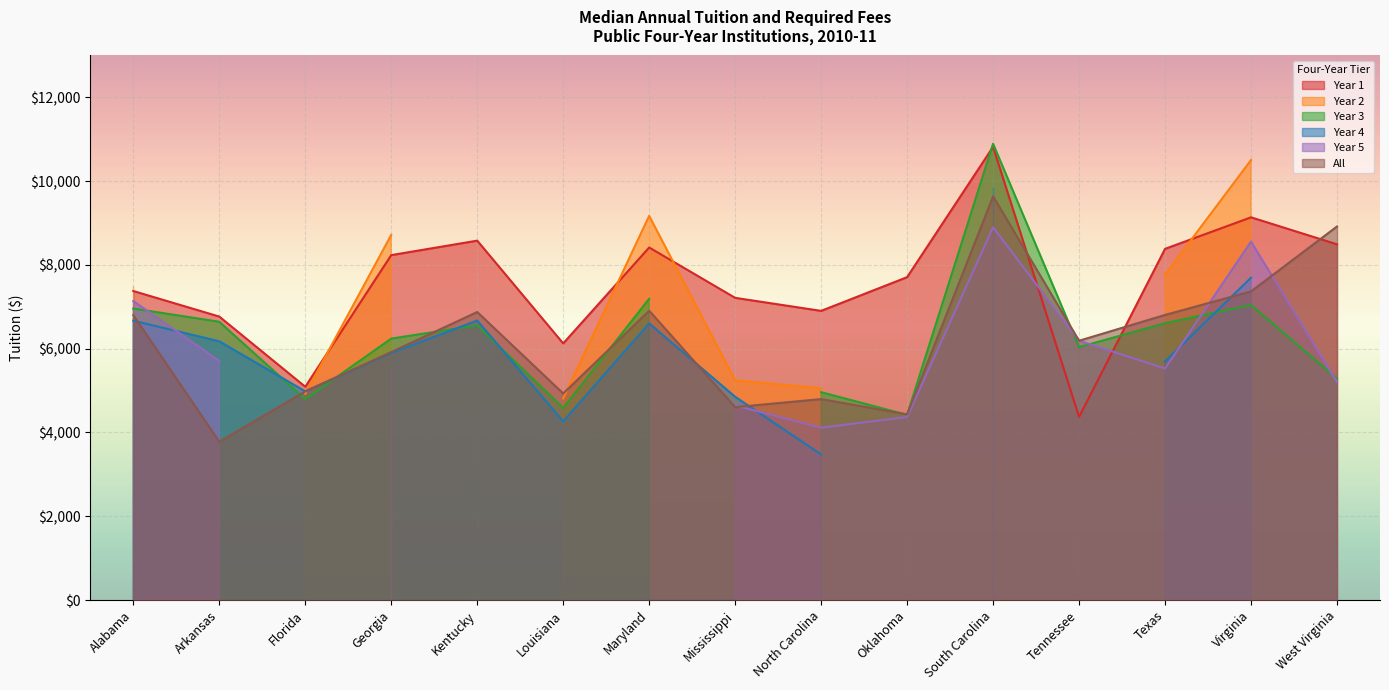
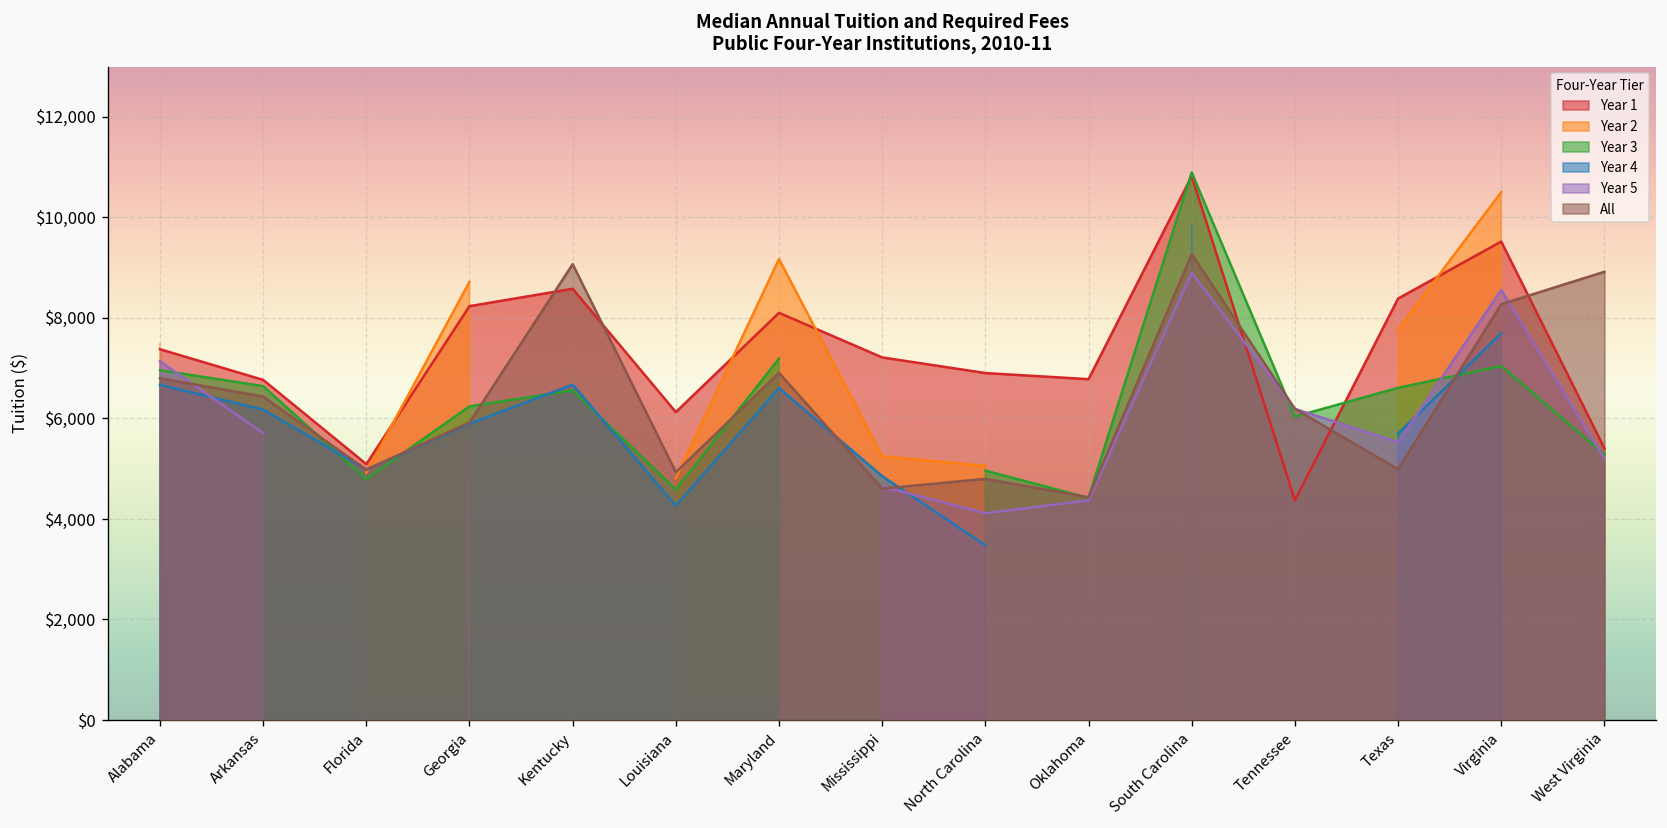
All, Arkansas: $3,800 -> $6,400
All, Kentucky: $6,900 -> $9,100
Year 1, Maryland: $8,400 -> $8,100
Year 1, Oklahoma: $7,700 -> $6,800
All, South Carolina: $9,600 -> $9,300
All, Texas: $6,800 -> $5,000
Year 1, Virginia: $9,100 -> $9,500
All, Virginia: $7,400 -> $8,300
Year 1, West Virginia: $8,500 -> $5,400
